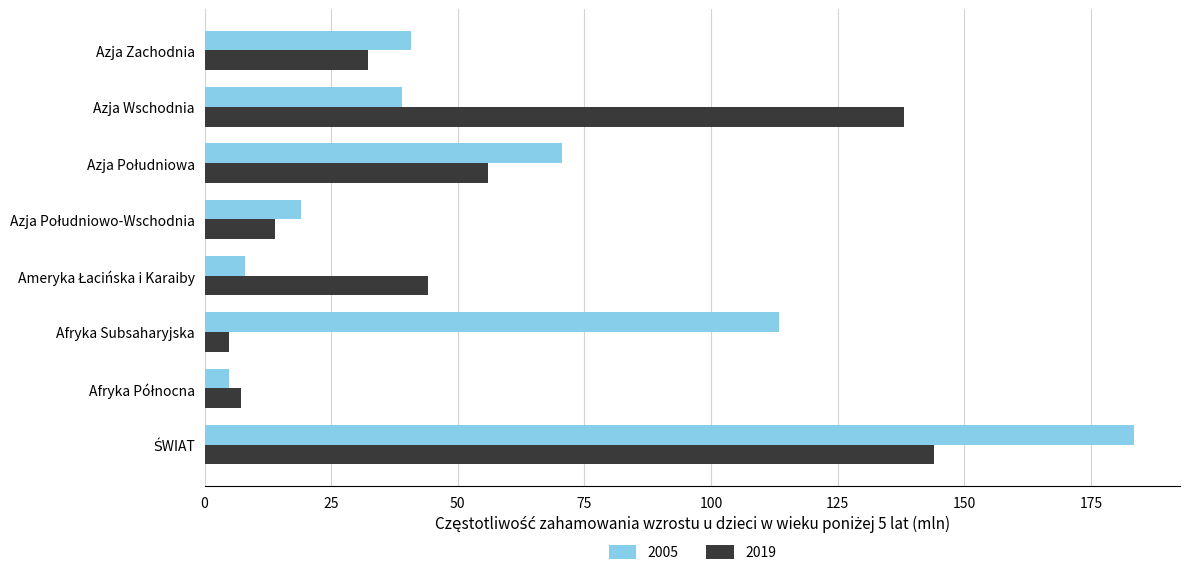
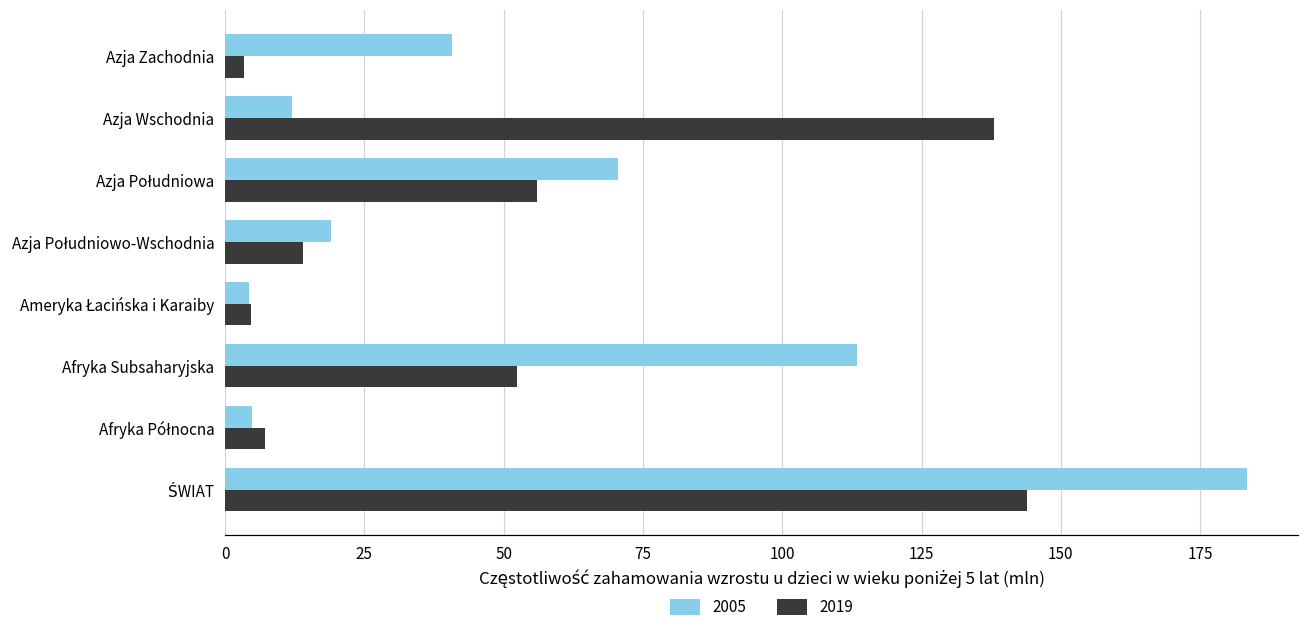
2019, Azja Zachodnia: 32 -> 3
2005, Azja Wschodnia: 39 -> 12
2005, Ameryka Łacińska i Karaiby: 8 -> 4
2019, Ameryka Łacińska i Karaiby: 44 -> 5
2019, Afryka Subsaharyjska: 5 -> 52
